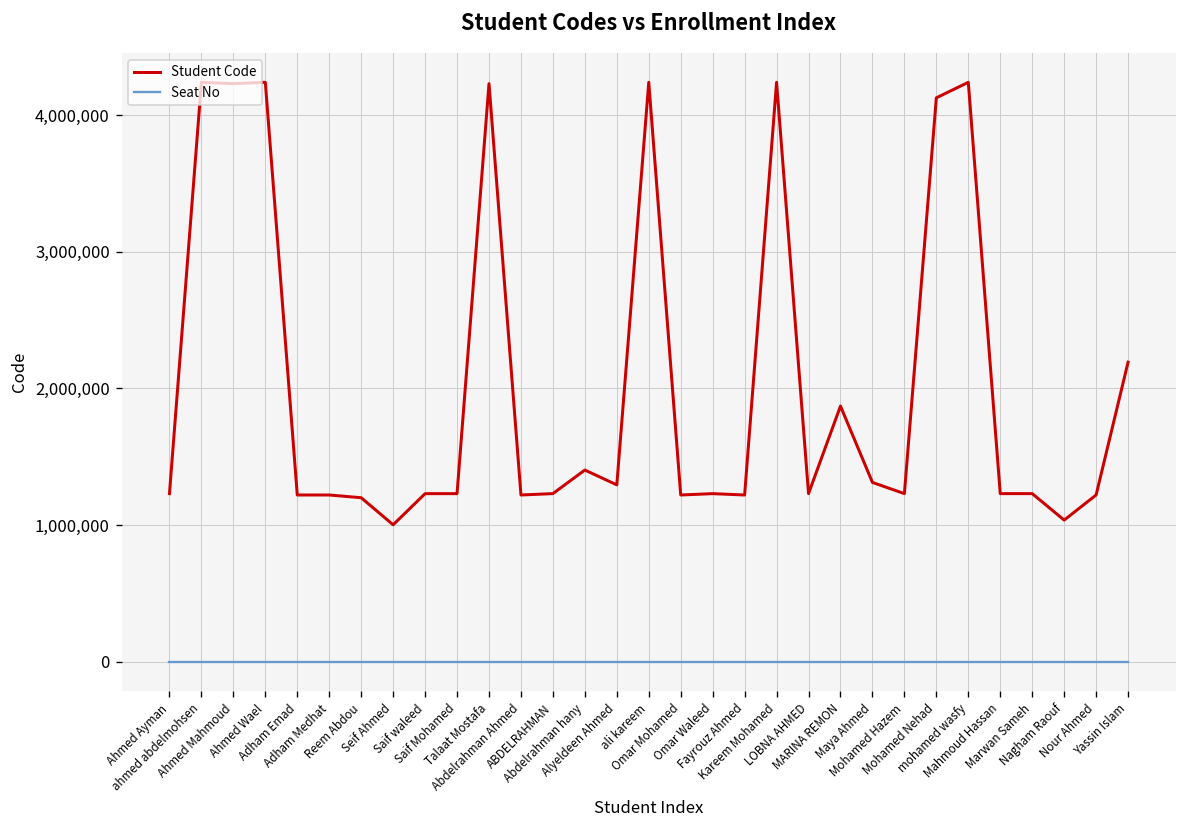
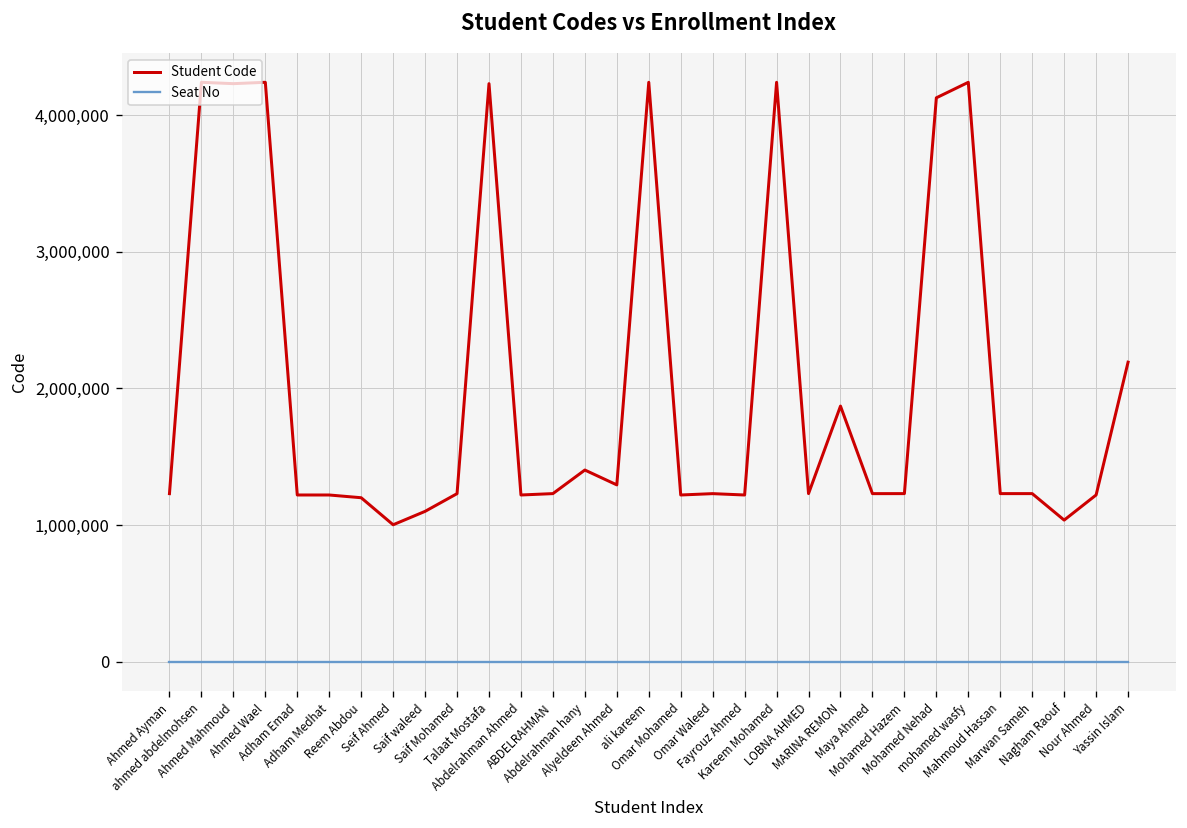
Student Code, Saif waleed: 1,230,000 -> 1,100,000
Student Code, Maya Ahmed: 1,310,000 -> 1,230,000
